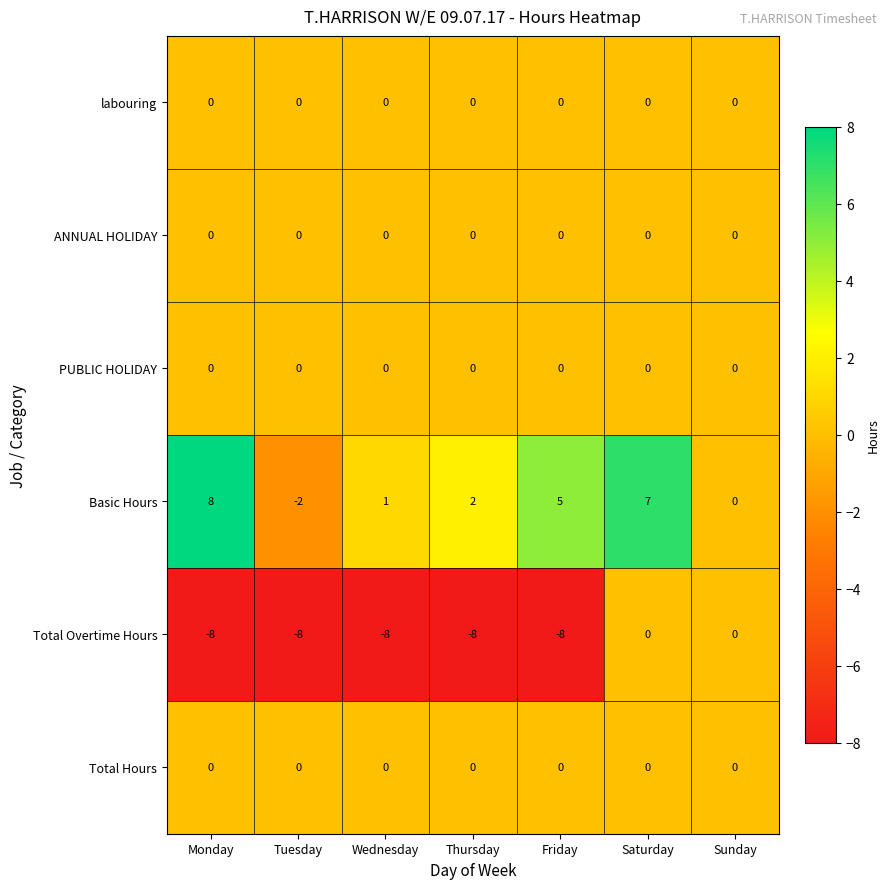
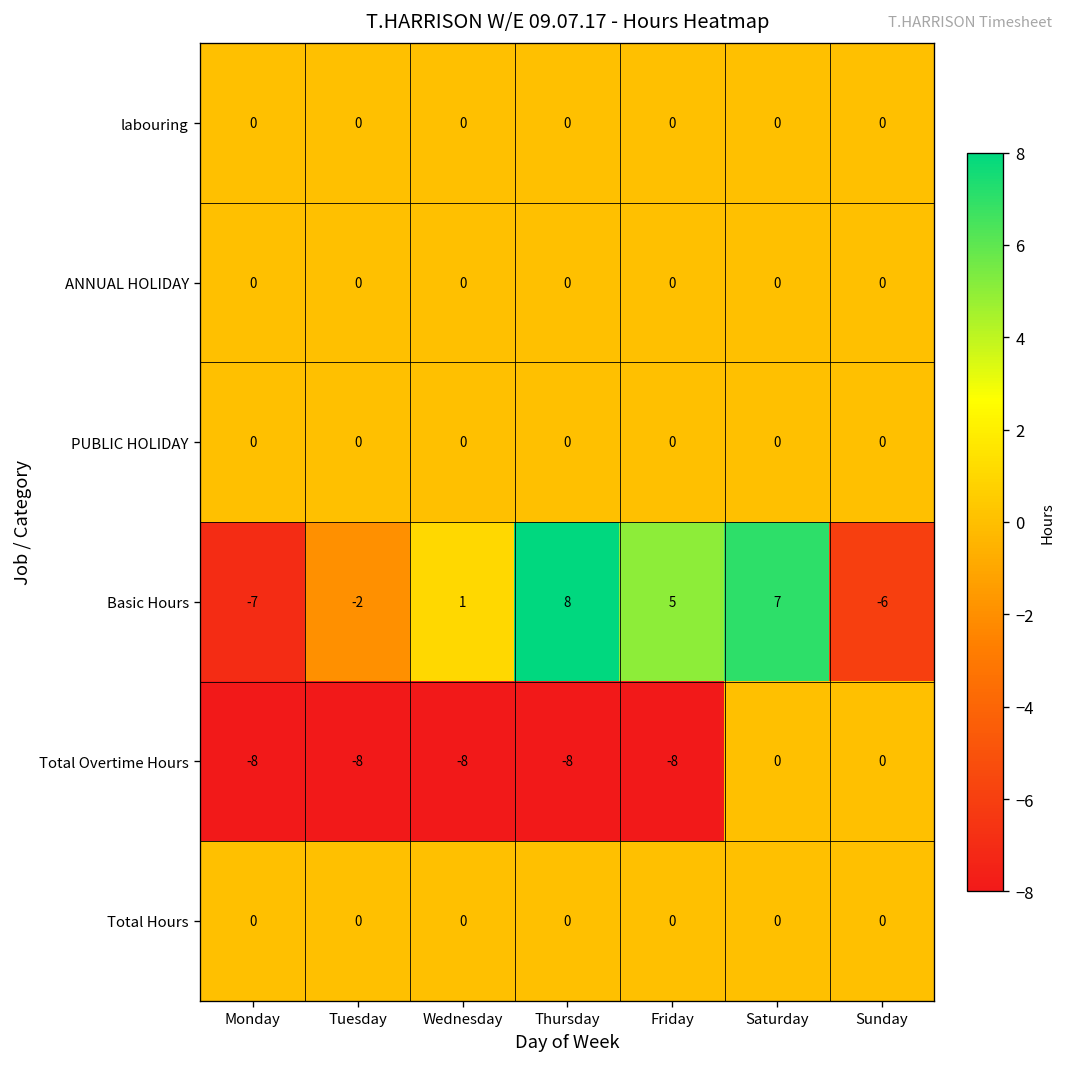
Basic Hours, Monday: 8 -> -7
Basic Hours, Thursday: 2 -> 8
Basic Hours, Sunday: 0 -> -6
